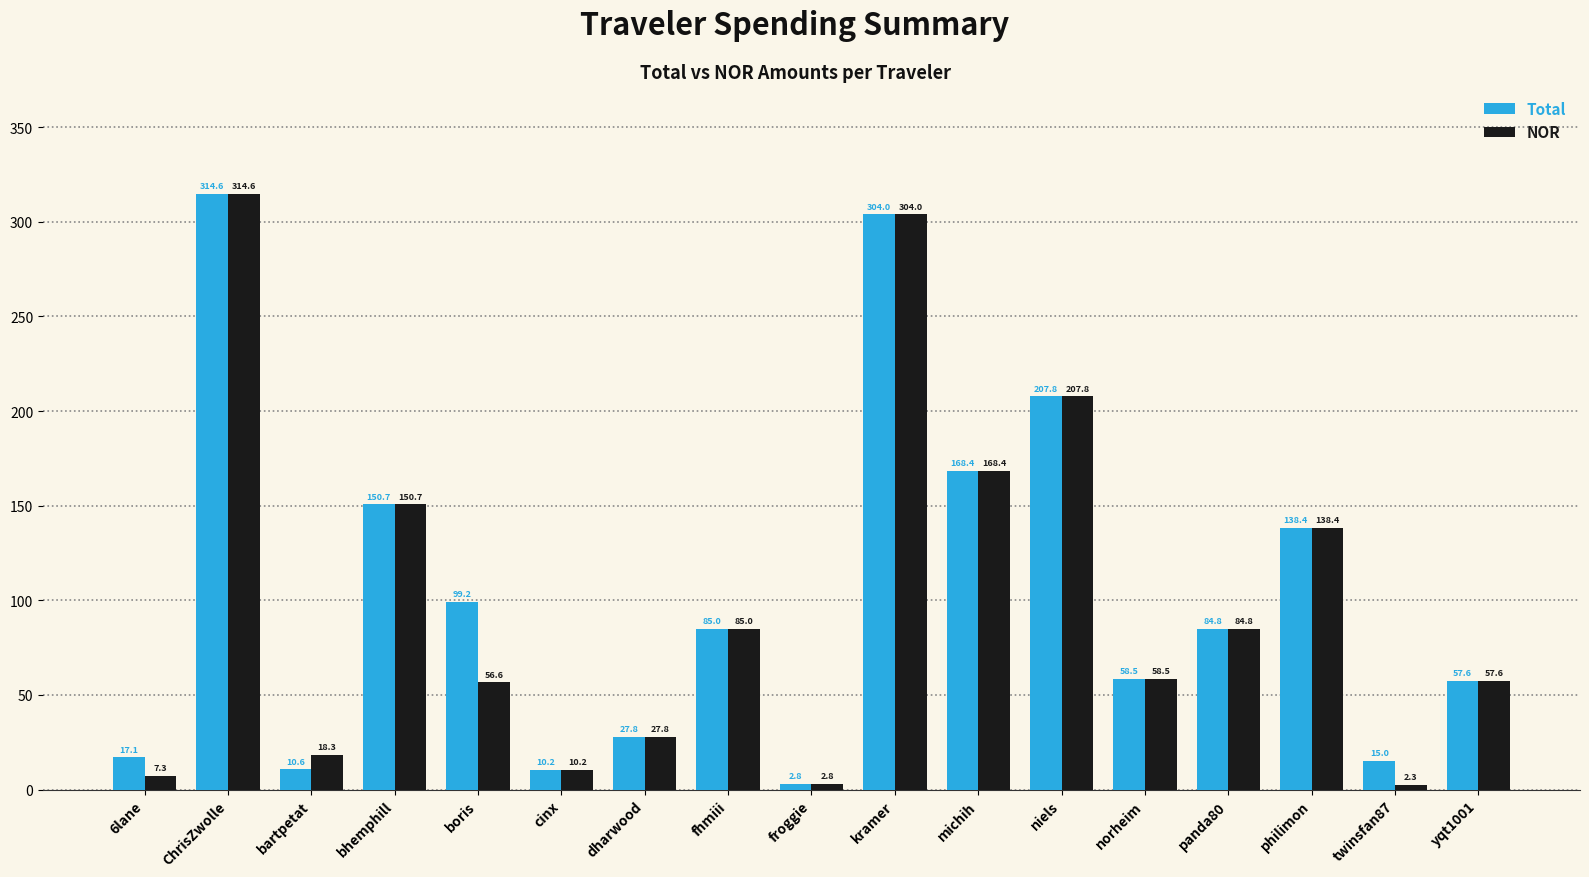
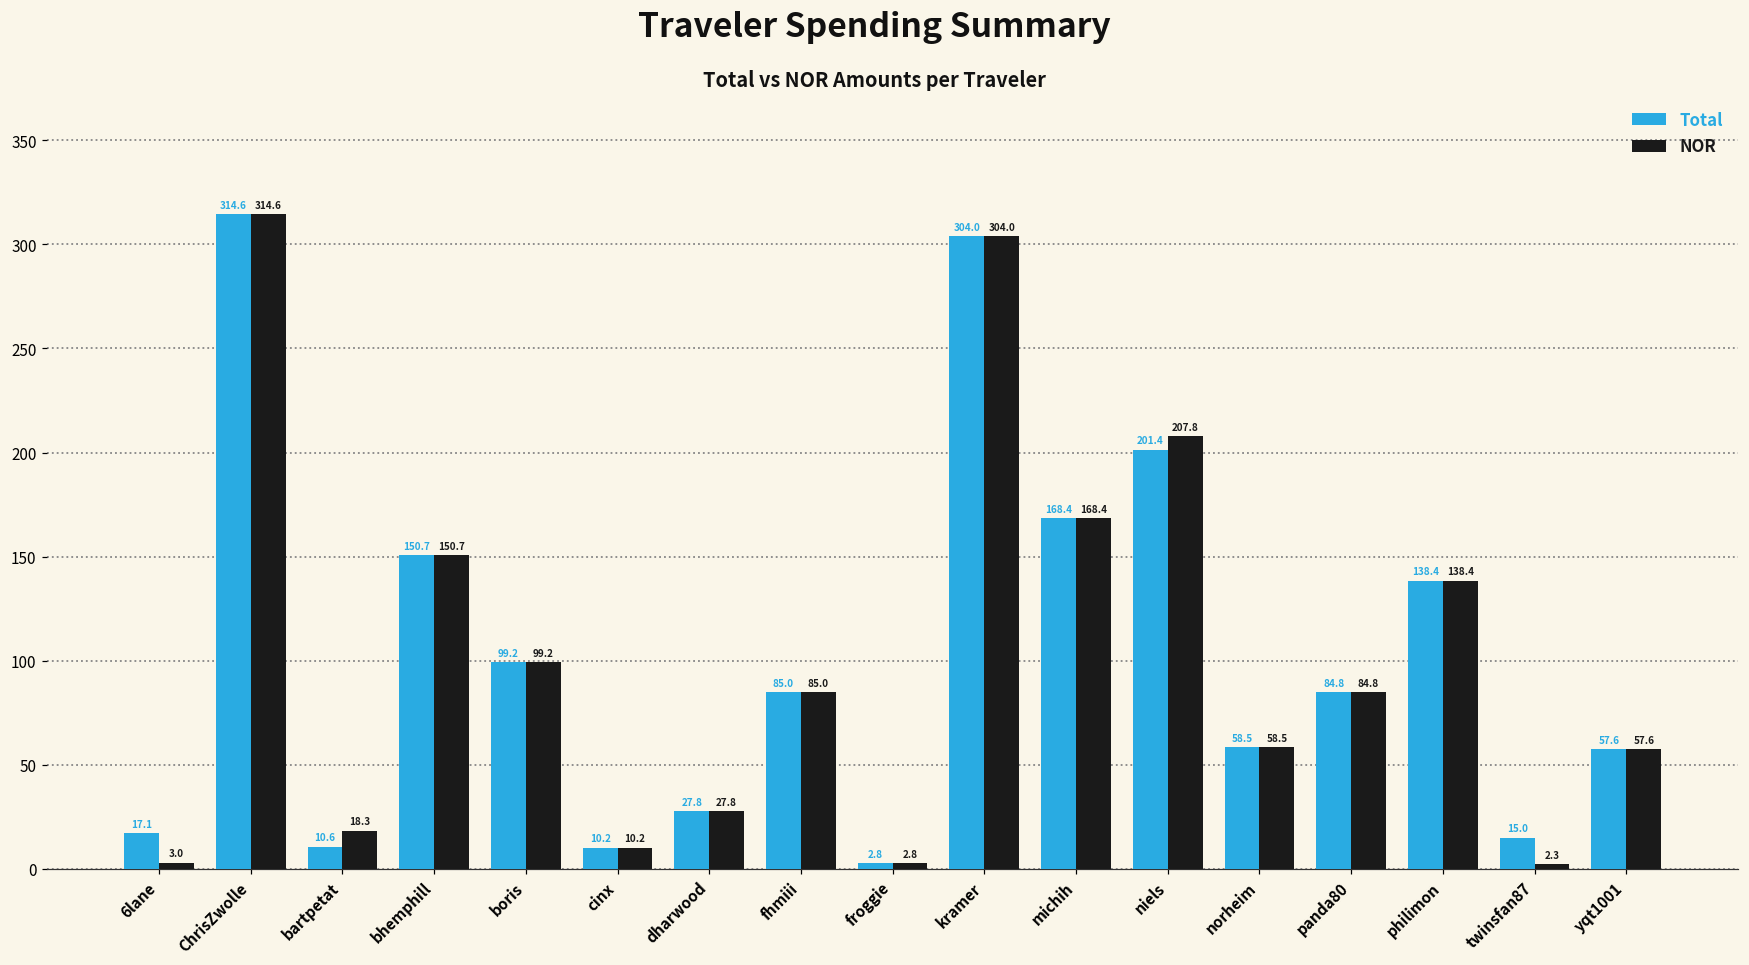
NOR, 6lane: 7.3 -> 3.0
NOR, boris: 56.6 -> 99.2
Total, niels: 207.8 -> 201.4
